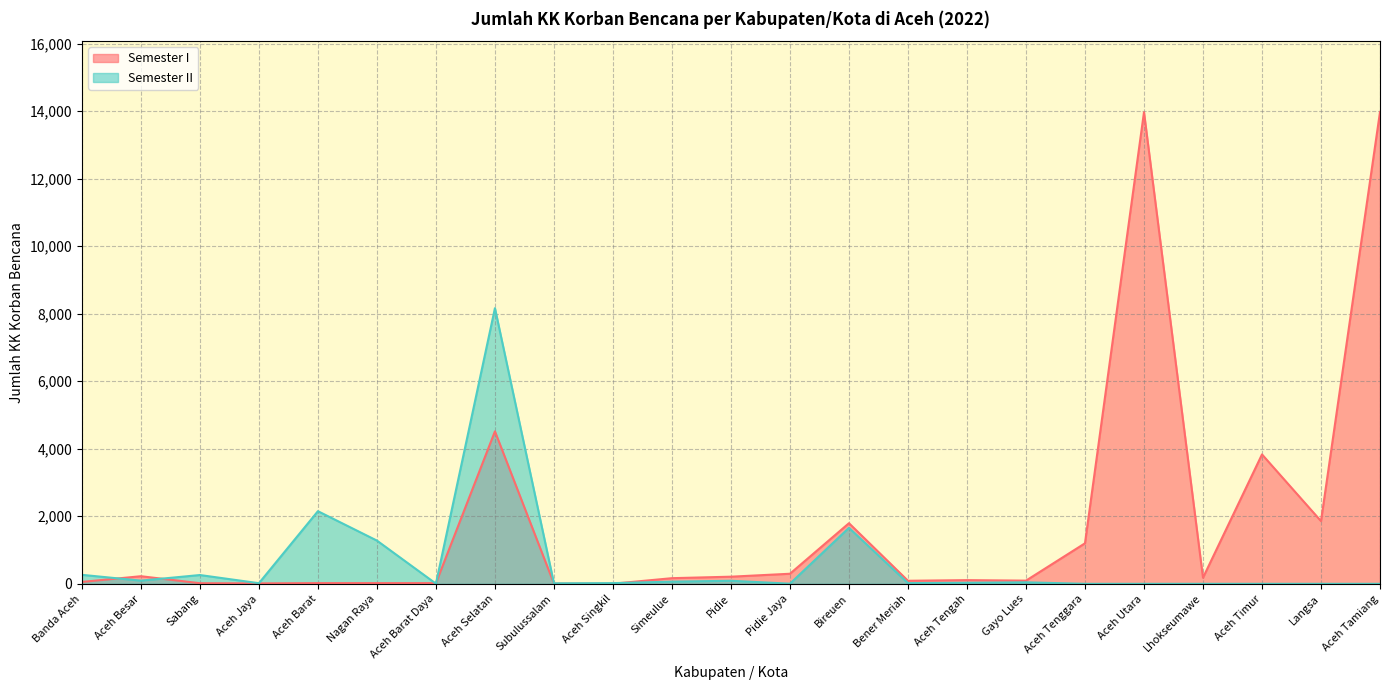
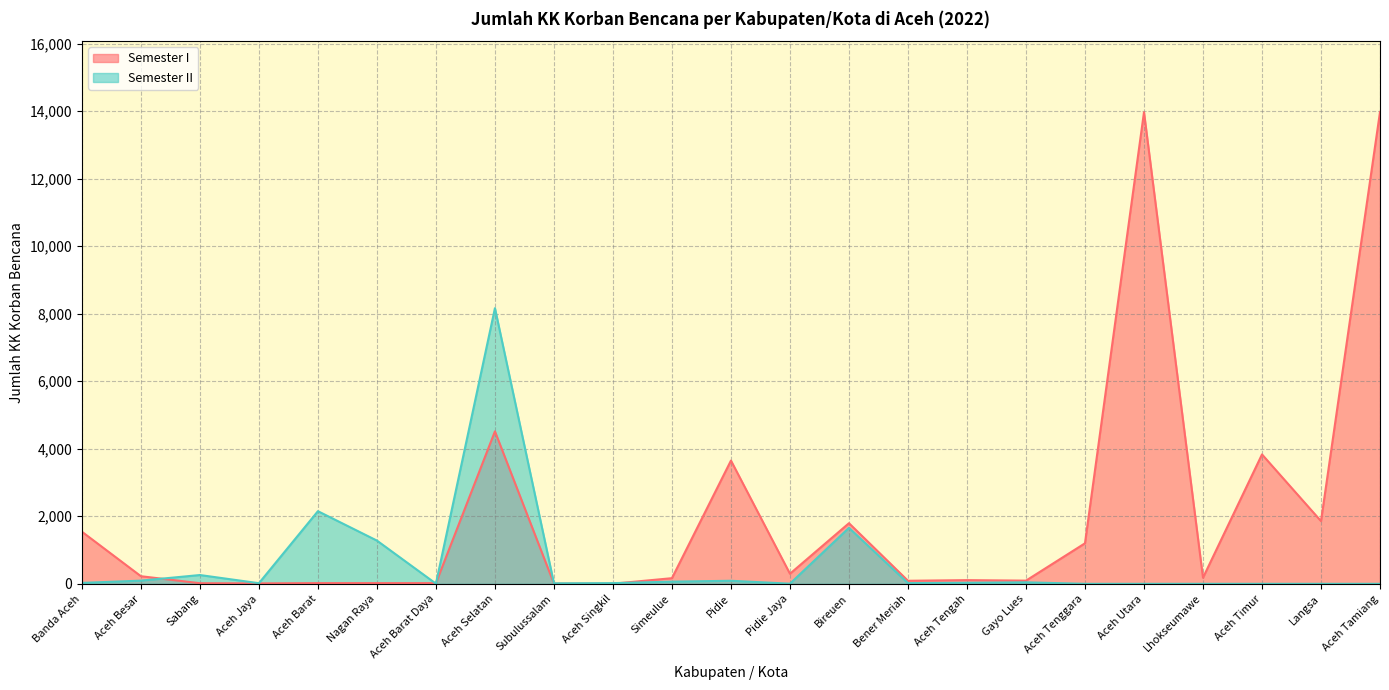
Semester I, Banda Aceh: 100 -> 1,500
Semester II, Banda Aceh: 300 -> 0
Semester I, Pidie: 200 -> 3,700
